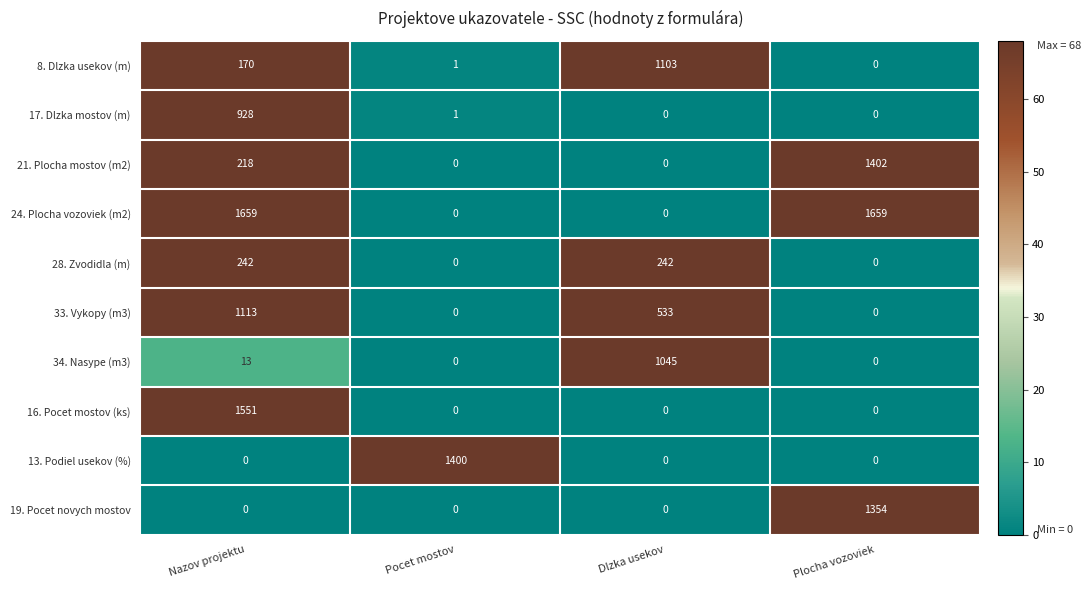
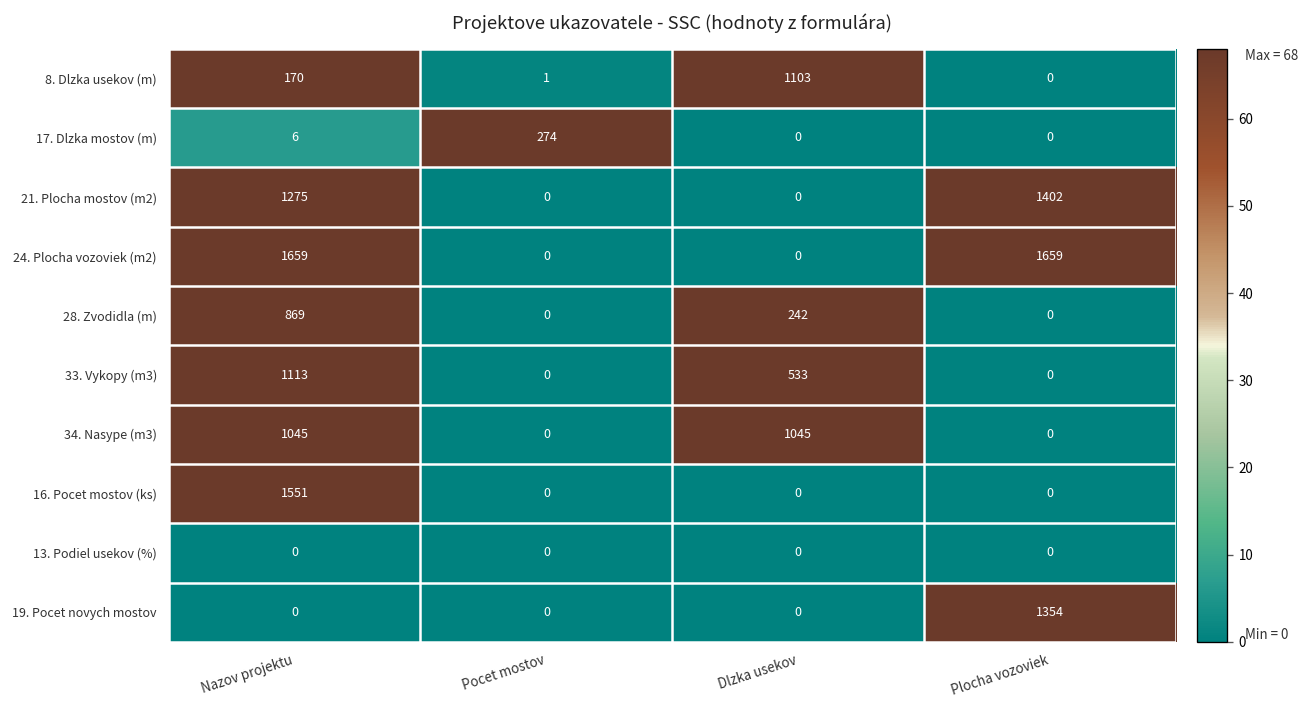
17. Dlzka mostov (m), Nazov projektu: 928 -> 6
17. Dlzka mostov (m), Pocet mostov: 1 -> 274
21. Plocha mostov (m2), Nazov projektu: 218 -> 1275
28. Zvodidla (m), Nazov projektu: 242 -> 869
34. Nasype (m3), Nazov projektu: 13 -> 1045
13. Podiel usekov (%), Pocet mostov: 1400 -> 0
